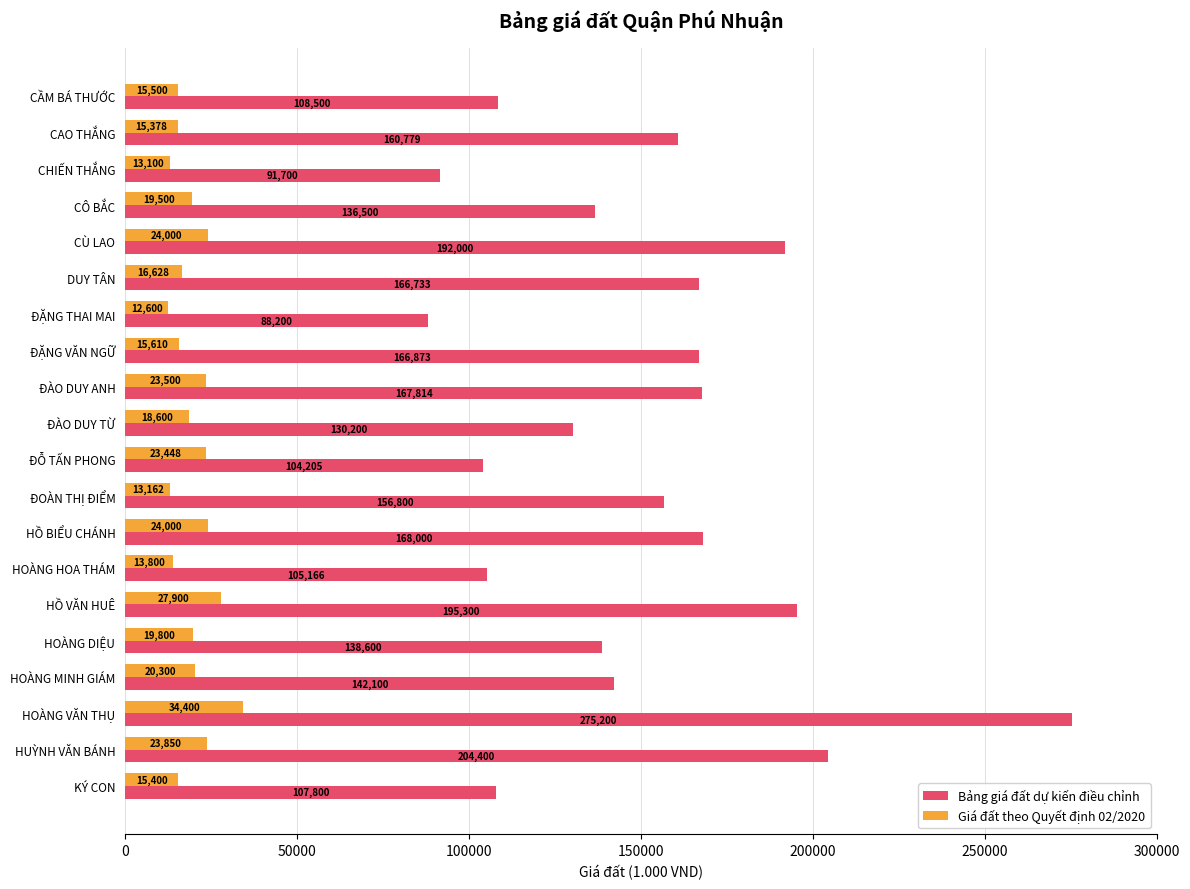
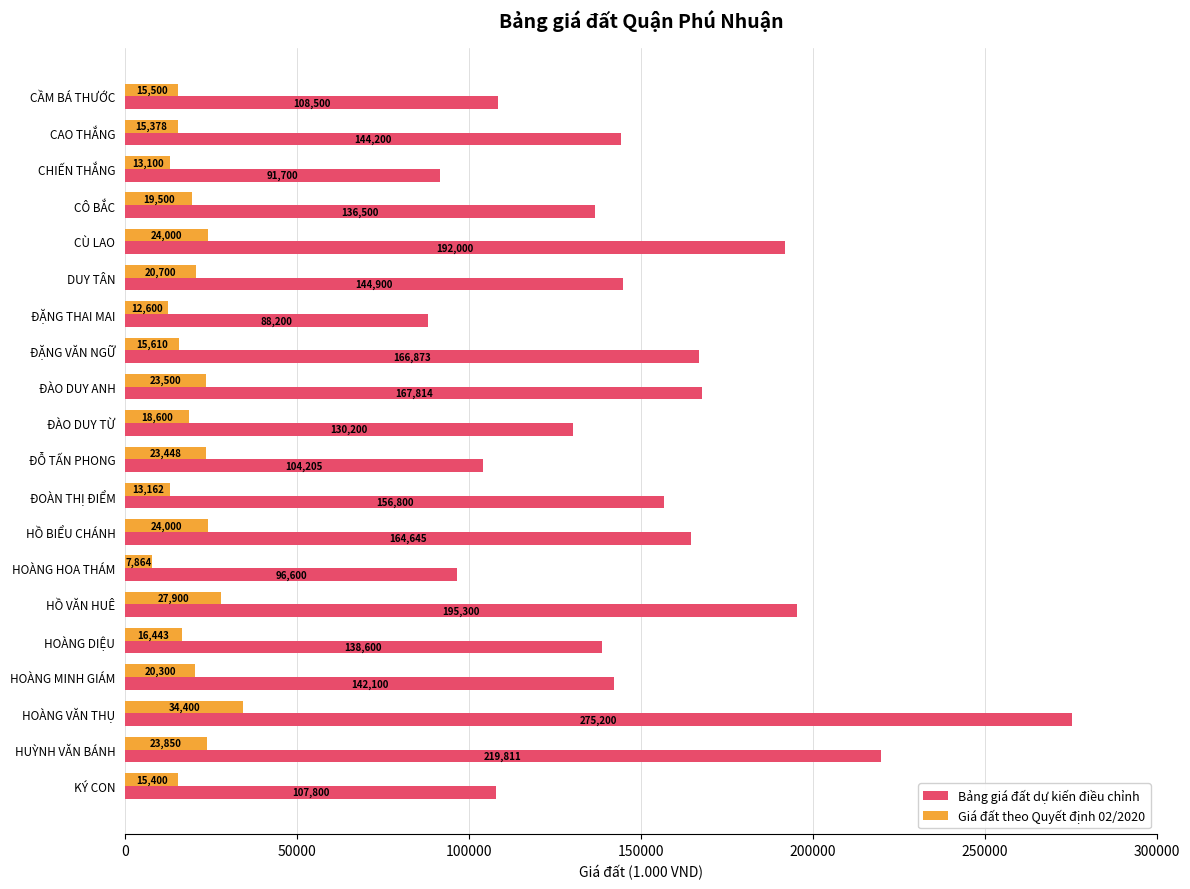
Bảng giá đất dự kiến điều chỉnh, CAO THẮNG: 160,779 -> 144,200
Giá đất theo Quyết định 02/2020, DUY TÂN: 16,628 -> 20,700
Bảng giá đất dự kiến điều chỉnh, DUY TÂN: 166,733 -> 144,900
Bảng giá đất dự kiến điều chỉnh, HỒ BIỂU CHÁNH: 168,000 -> 164,645
Giá đất theo Quyết định 02/2020, HOÀNG HOA THÁM: 13,800 -> 7,864
Bảng giá đất dự kiến điều chỉnh, HOÀNG HOA THÁM: 105,166 -> 96,600
Giá đất theo Quyết định 02/2020, HOÀNG DIỆU: 19,800 -> 16,443
Bảng giá đất dự kiến điều chỉnh, HUỲNH VĂN BÁNH: 204,400 -> 219,811
